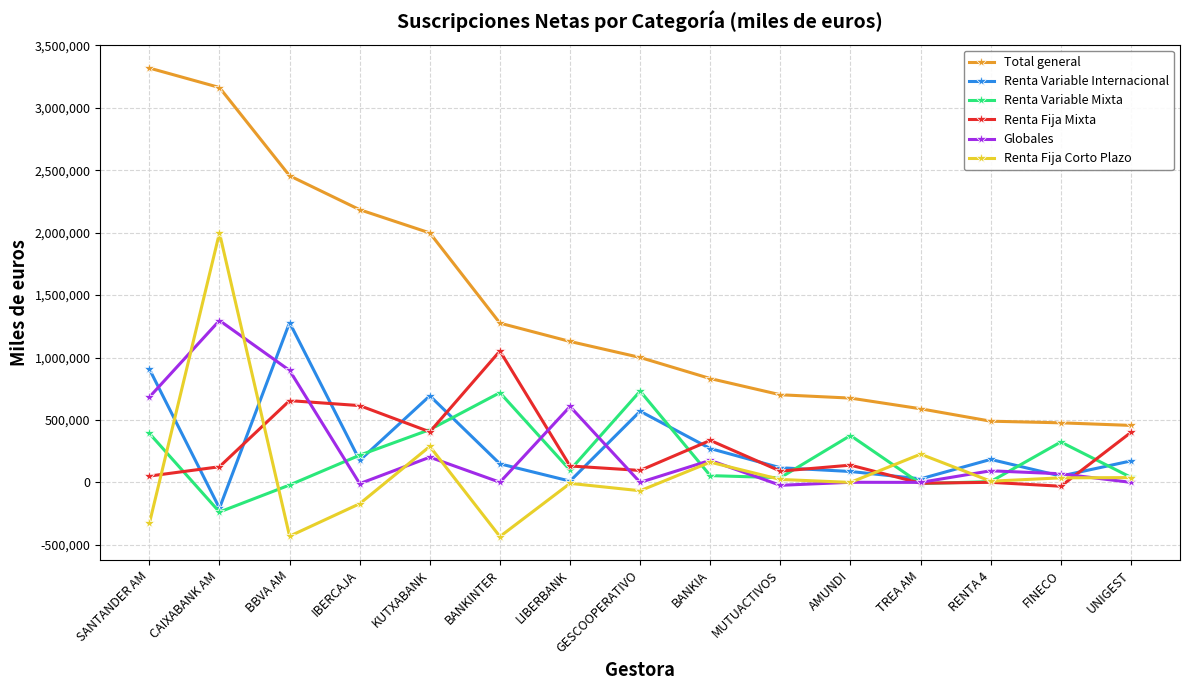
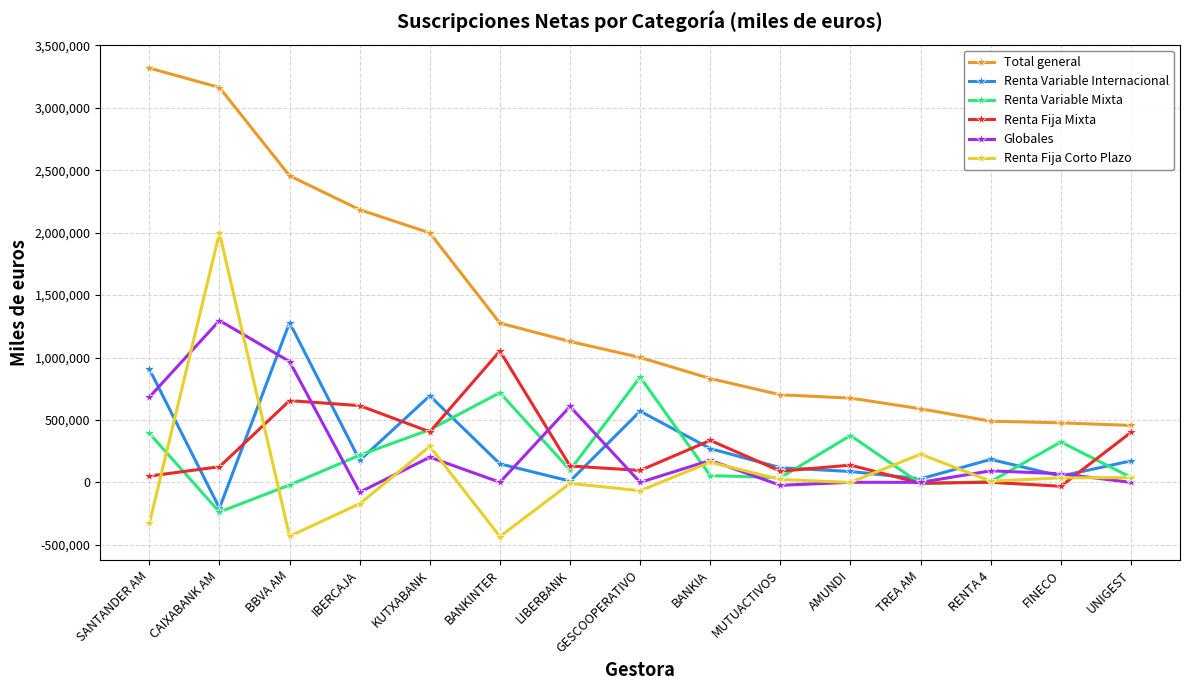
Globales, BBVA AM: 900,000 -> 970,000
Globales, IBERCAJA: -10,000 -> -80,000
Renta Variable Mixta, GESCOOPERATIVO: 730,000 -> 840,000
